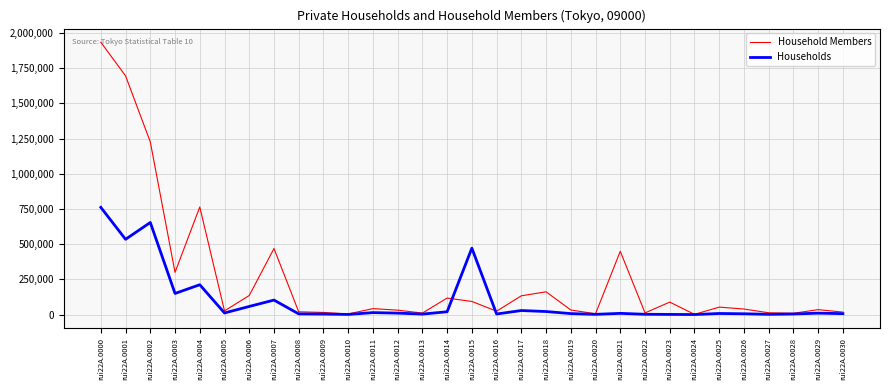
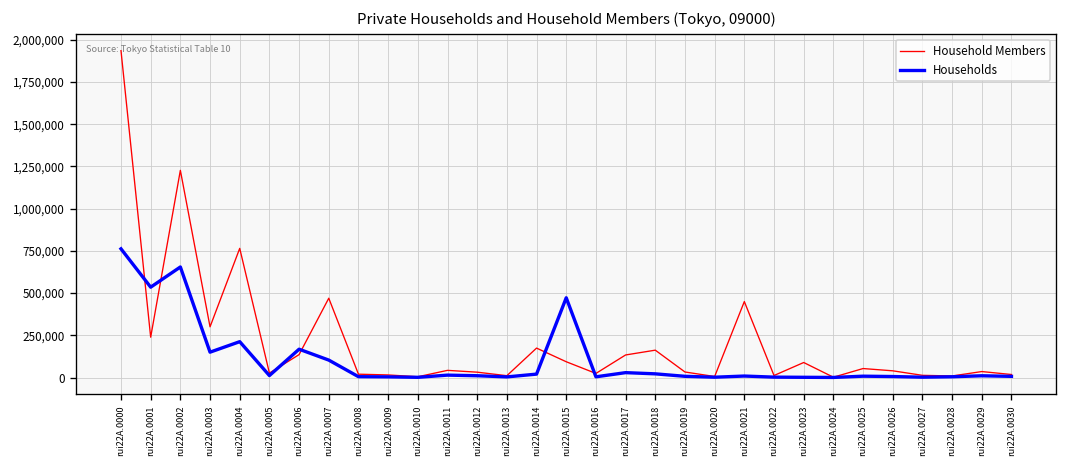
Household Members, rui22A.0001: 1,700,000 -> 240,000
Households, rui22A.0006: 60,000 -> 170,000
Household Members, rui22A.0014: 120,000 -> 170,000
